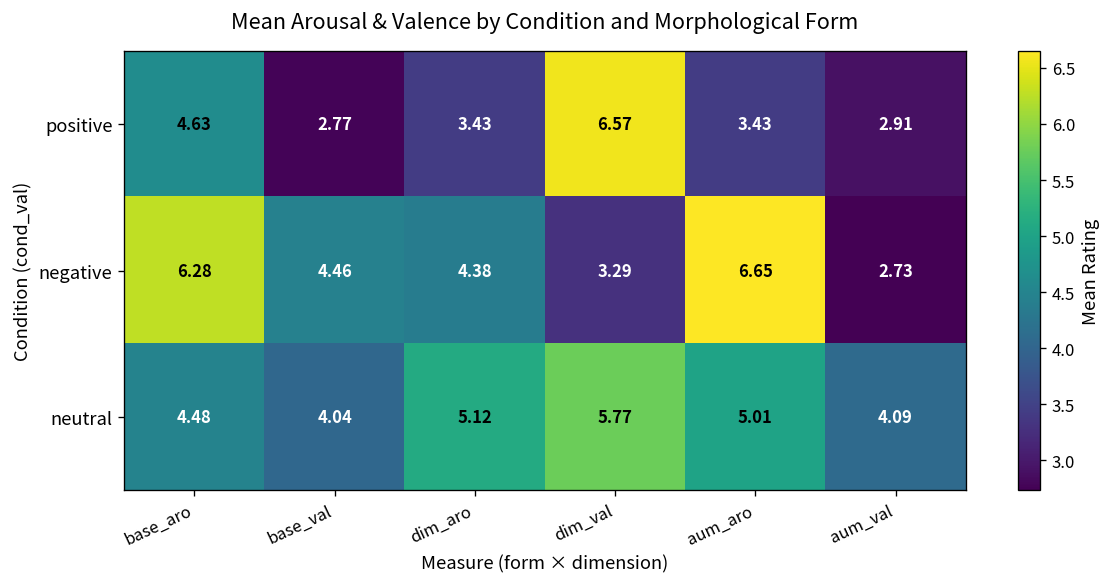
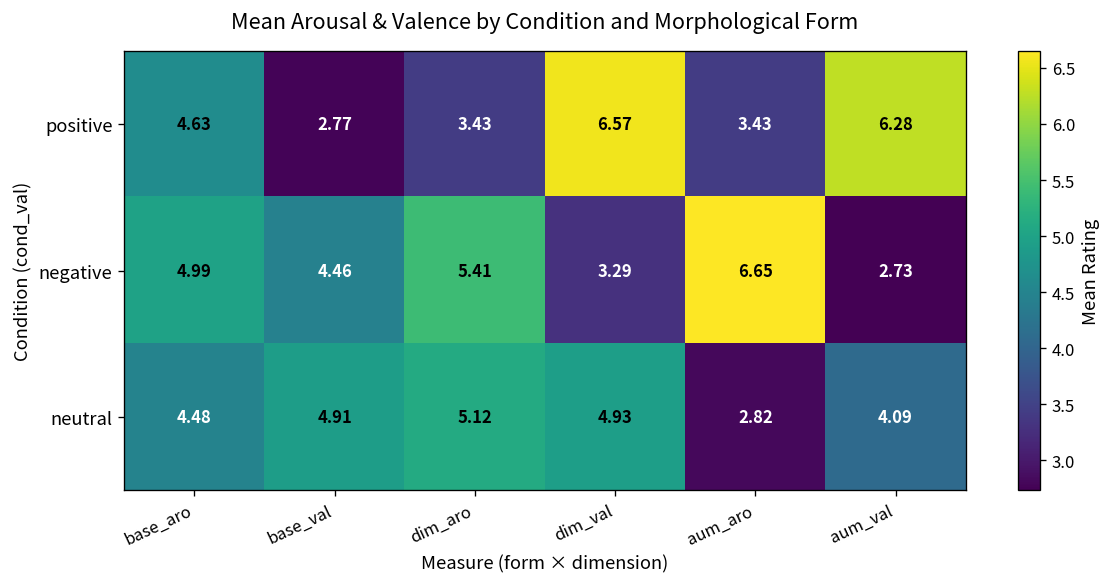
positive, aum_val: 2.91 -> 6.28
negative, base_aro: 6.28 -> 4.99
negative, dim_aro: 4.38 -> 5.41
neutral, base_val: 4.04 -> 4.91
neutral, dim_val: 5.77 -> 4.93
neutral, aum_aro: 5.01 -> 2.82
